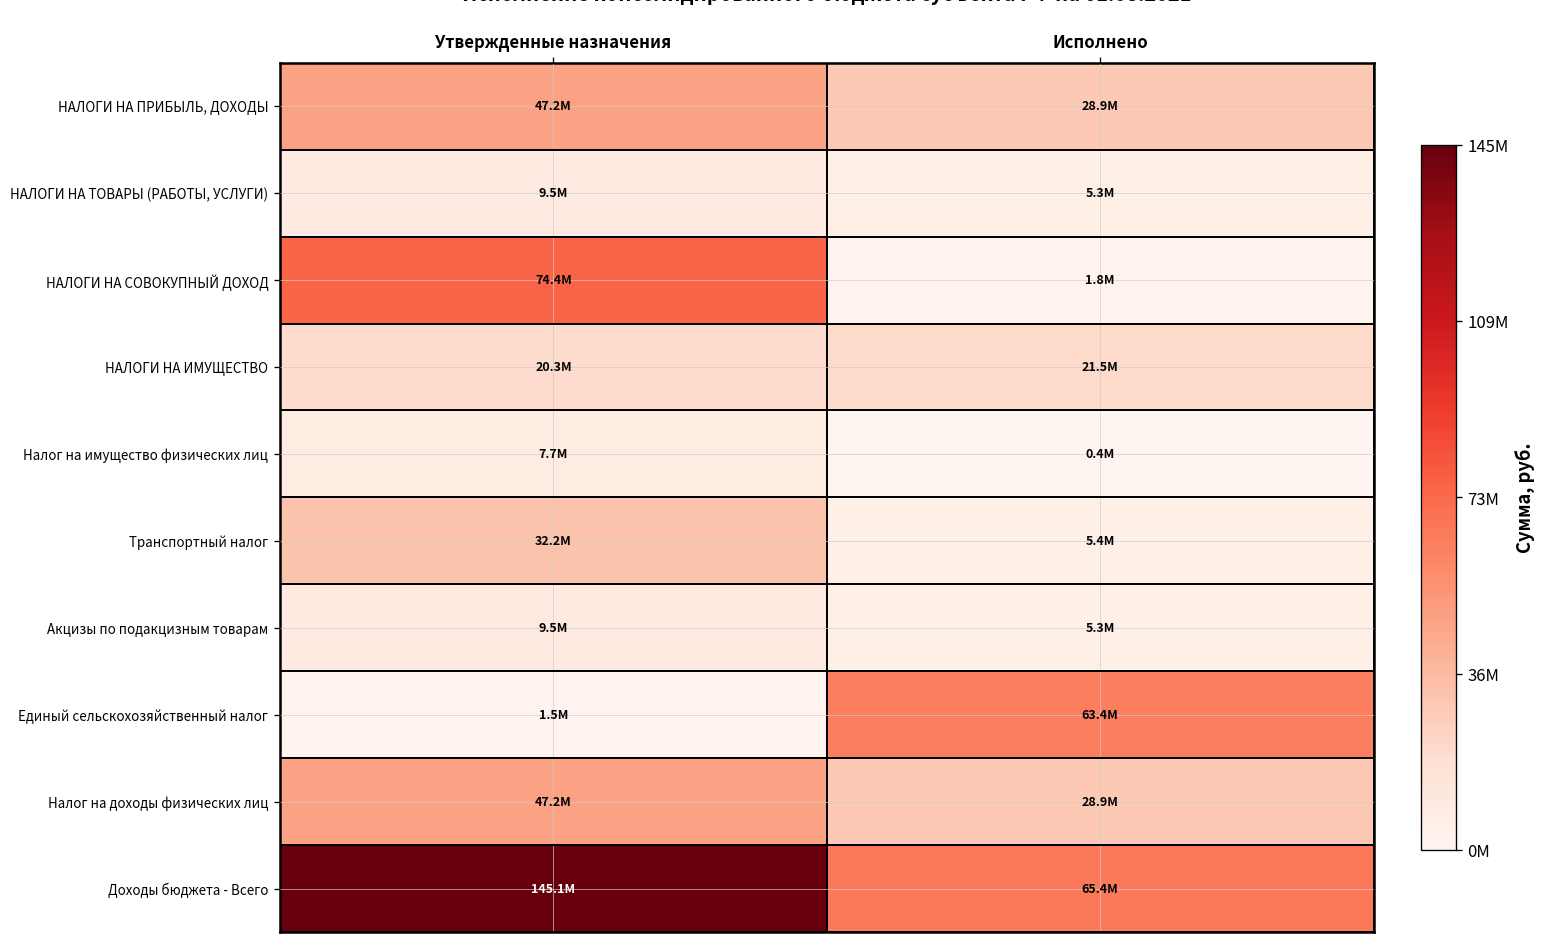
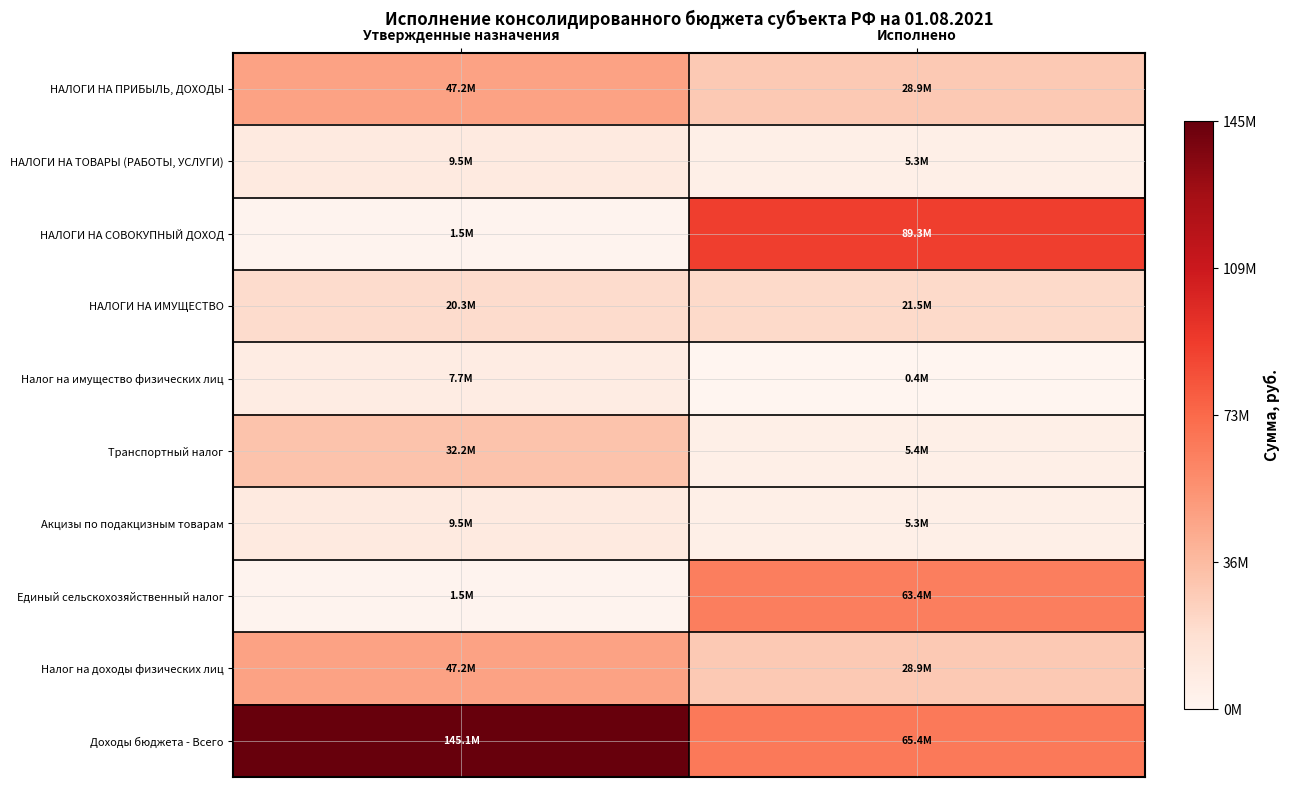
НАЛОГИ НА СОВОКУПНЫЙ ДОХОД, Утвержденные назначения: 74.4M -> 1.5M
НАЛОГИ НА СОВОКУПНЫЙ ДОХОД, Исполнено: 1.8M -> 89.3M
